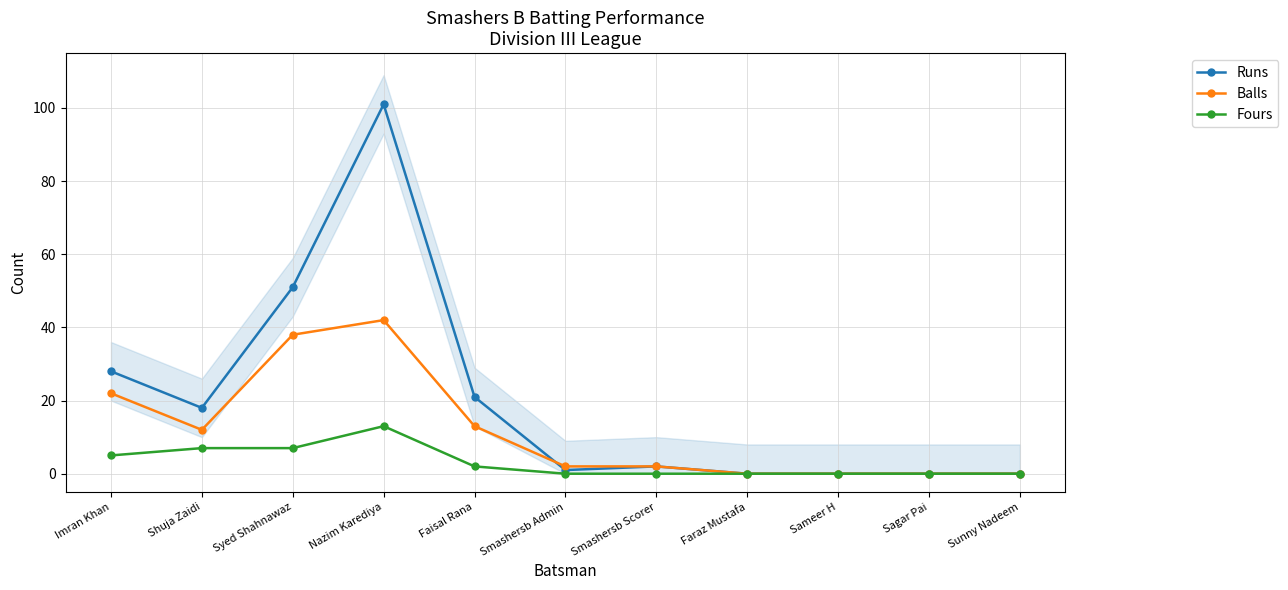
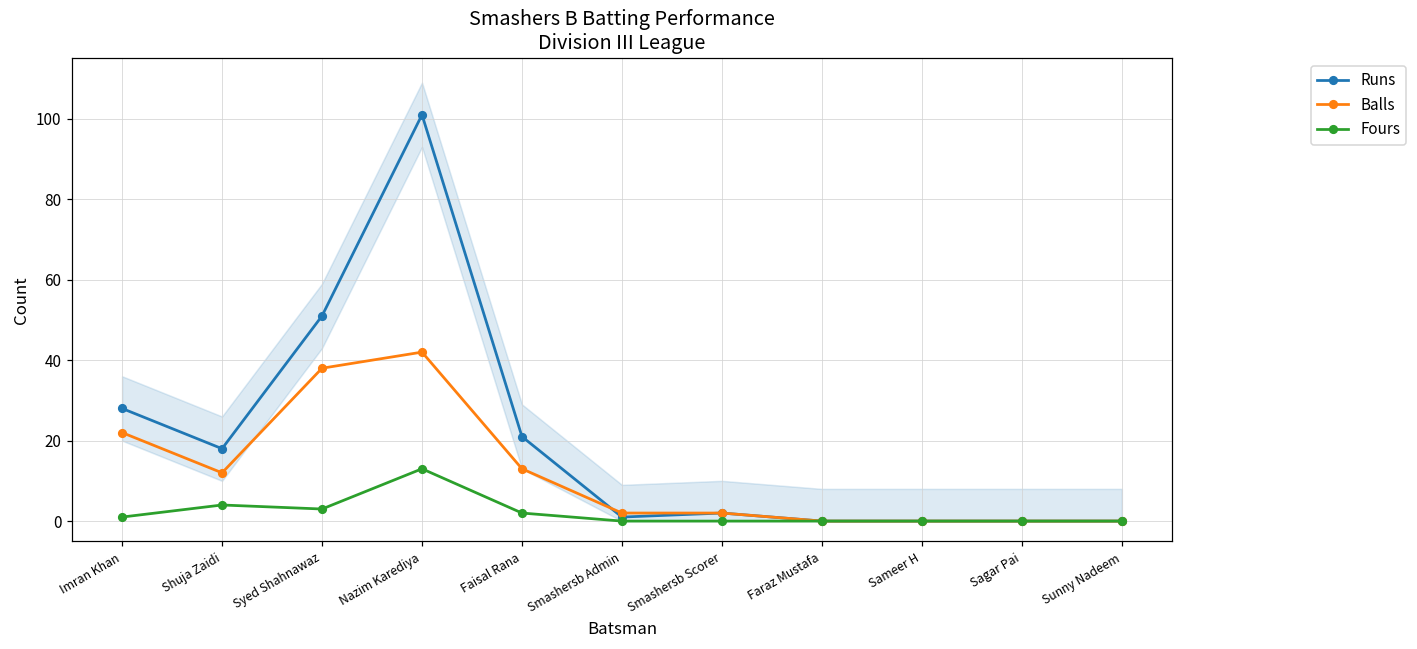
Fours, Imran Khan: 5 -> 1
Fours, Shuja Zaidi: 7 -> 4
Fours, Syed Shahnawaz: 7 -> 3
